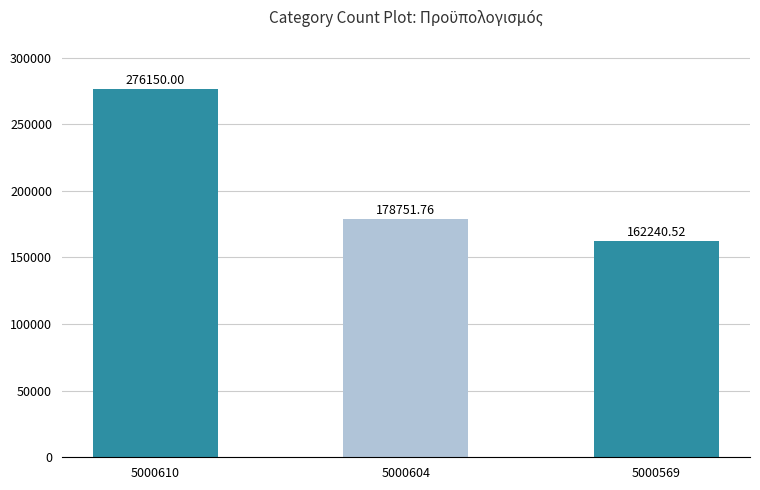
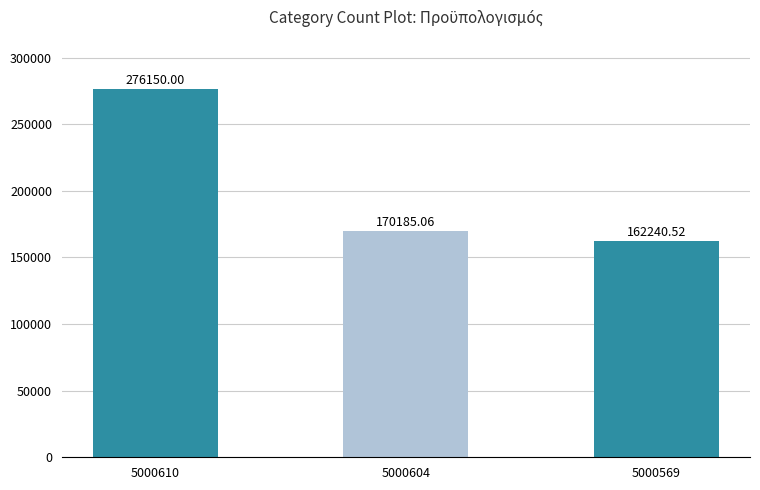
5000604: 178751.76 -> 170185.06
